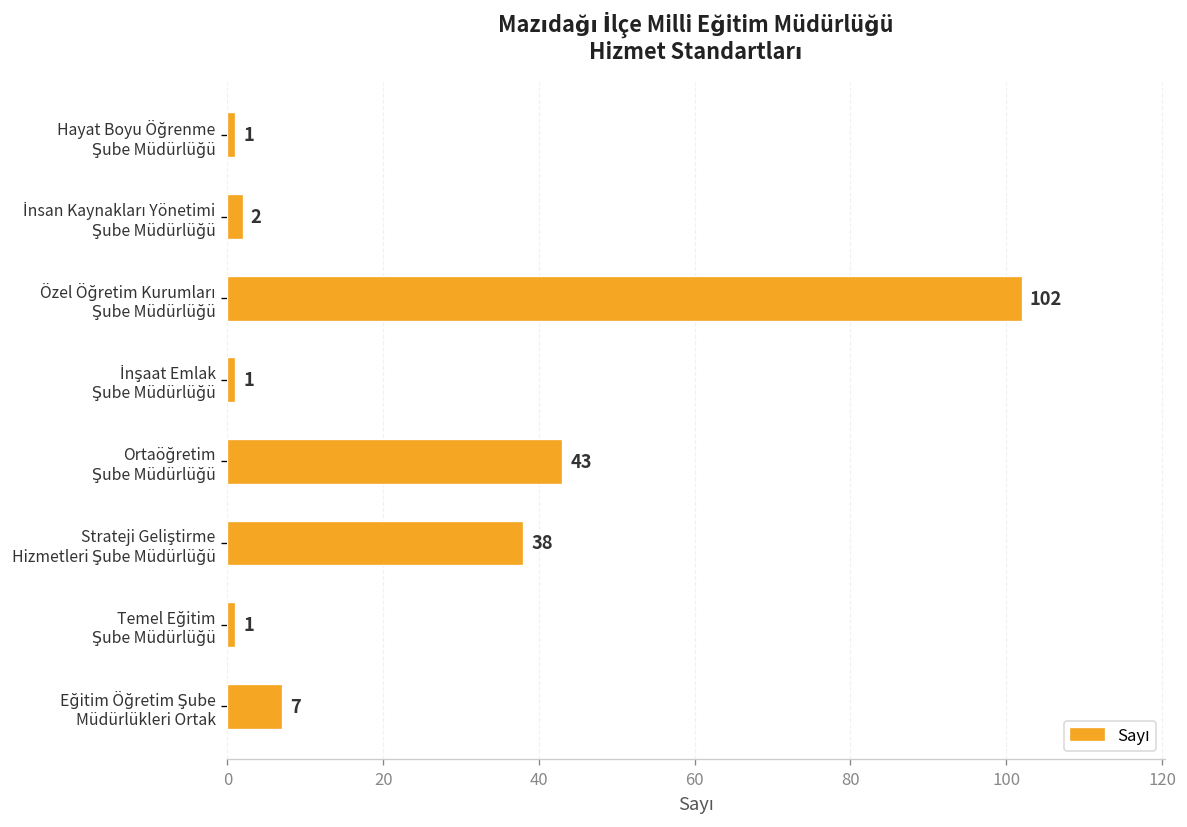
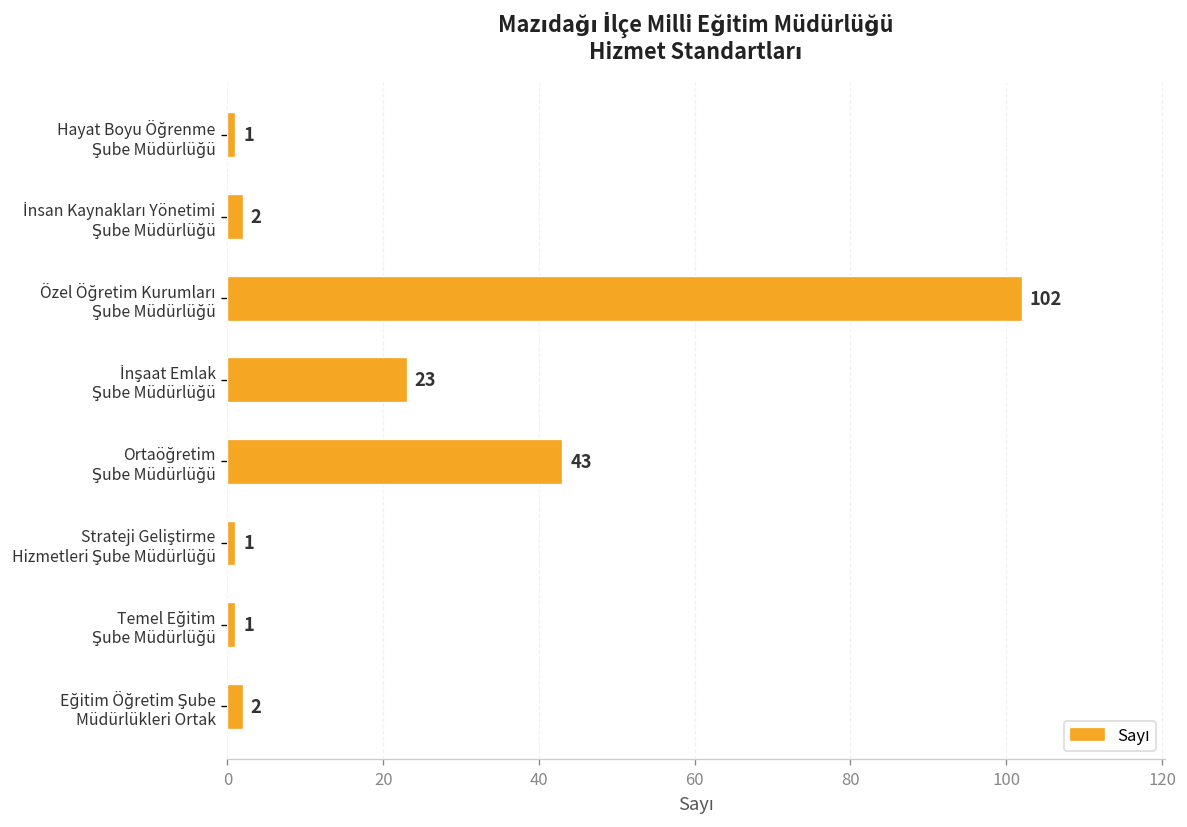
İnşaat Emlak Şube Müdürlüğü: 1 -> 23
Strateji Geliştirme Hizmetleri Şube Müdürlüğü: 38 -> 1
Eğitim Öğretim Şube Müdürlükleri Ortak: 7 -> 2
